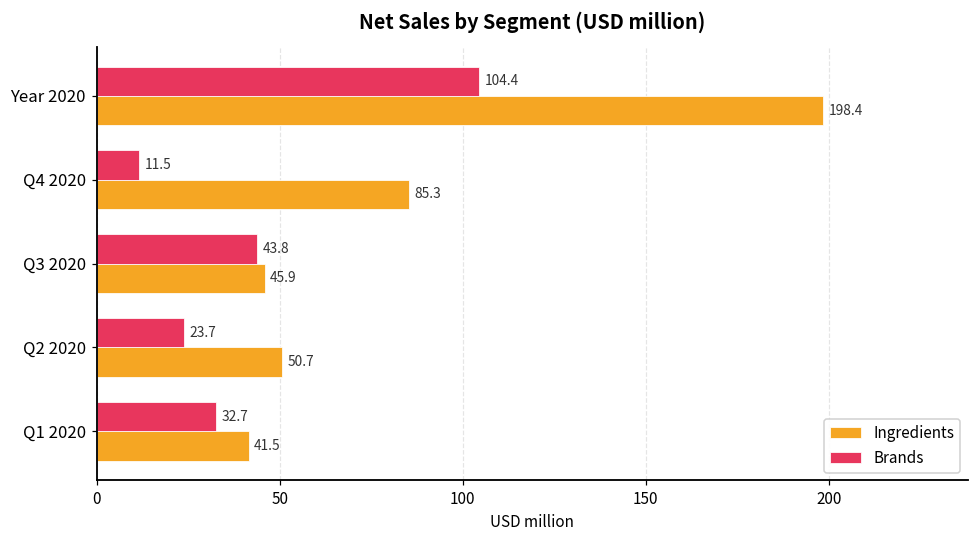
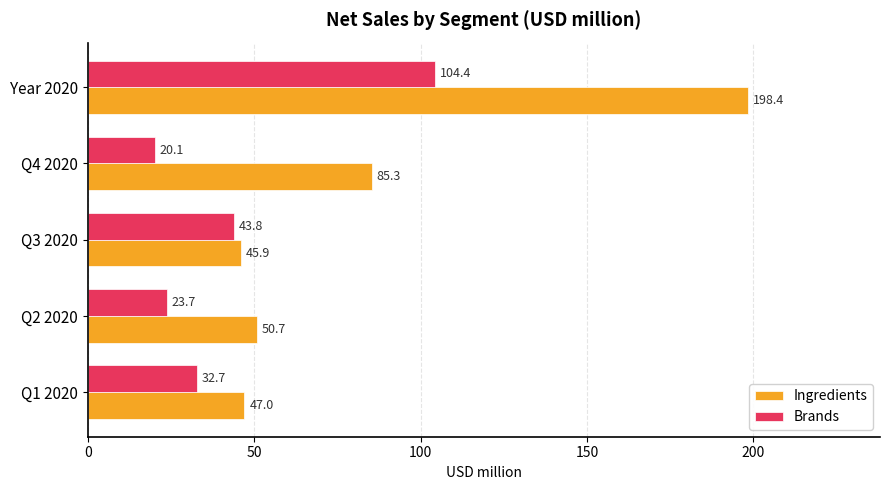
Brands, Q4 2020: 11.5 -> 20.1
Ingredients, Q1 2020: 41.5 -> 47.0
